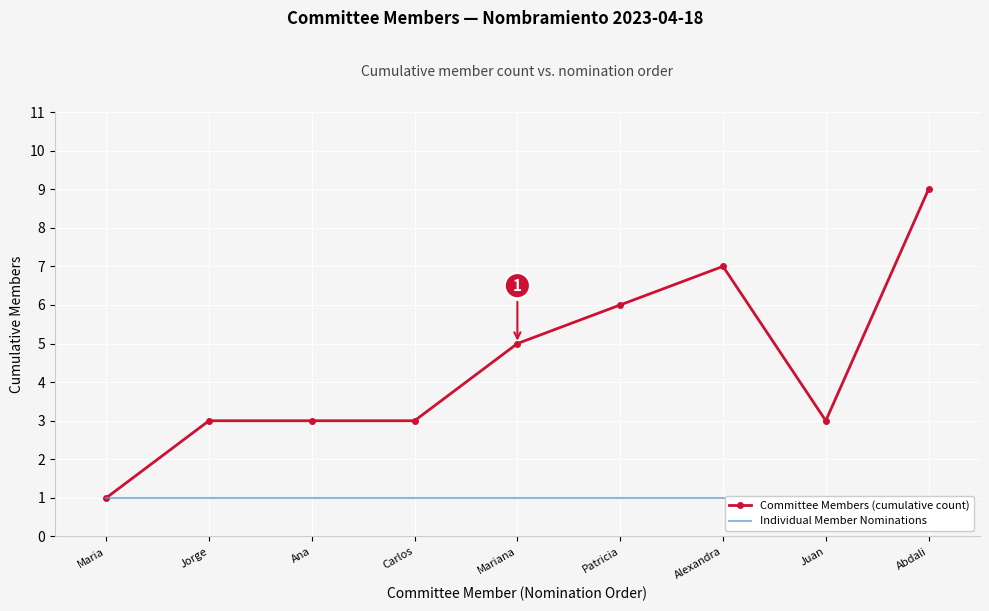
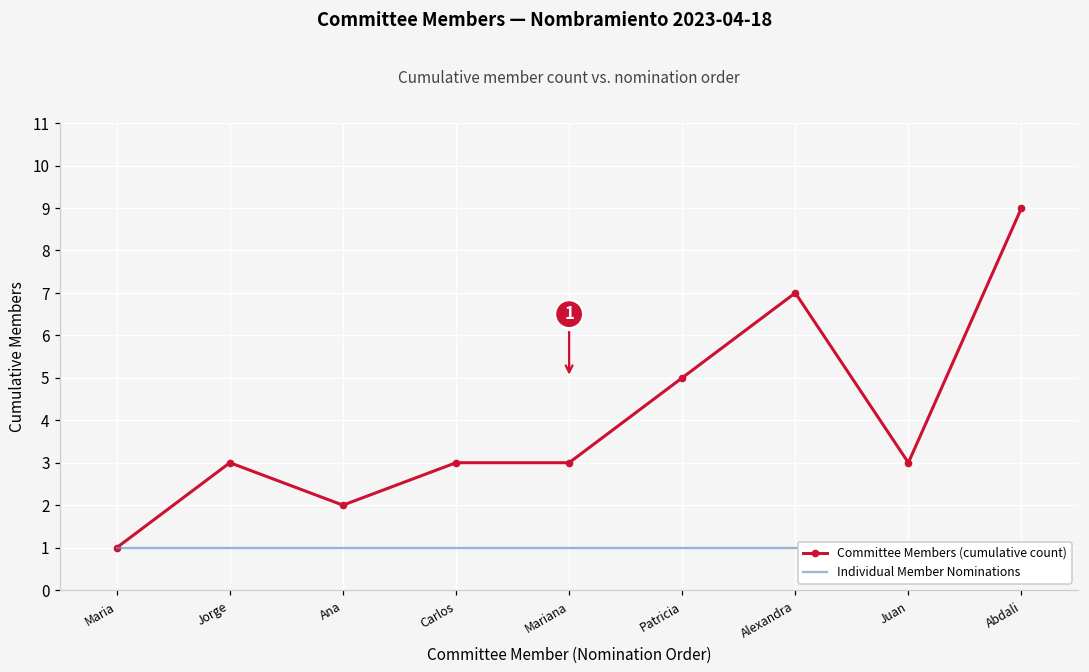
Committee Members (cumulative count), Ana: 3 -> 2
Committee Members (cumulative count), Mariana: 5 -> 3
Committee Members (cumulative count), Patricia: 6 -> 5
